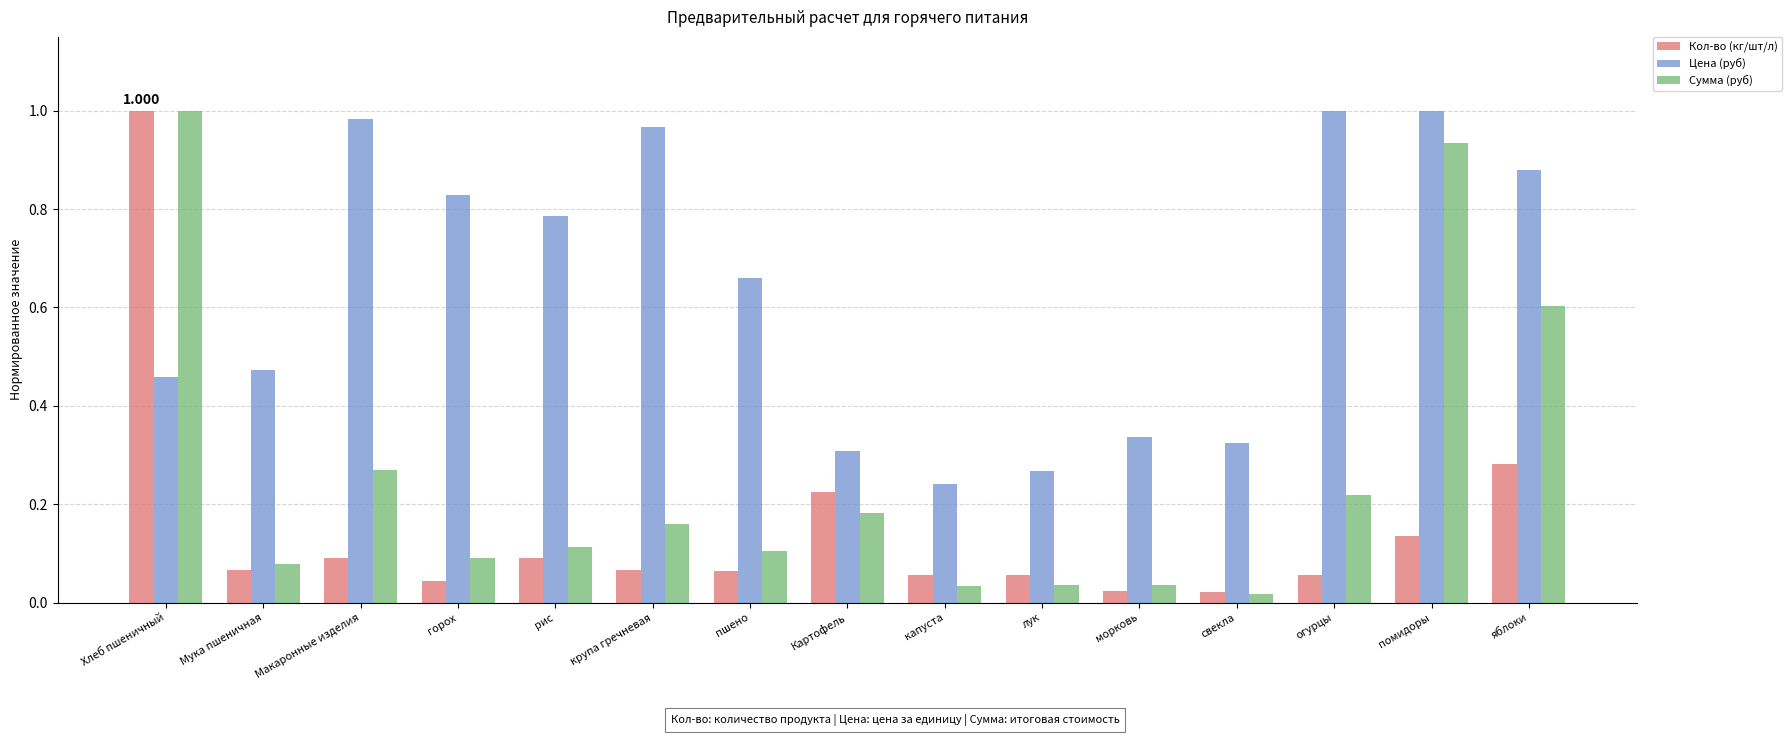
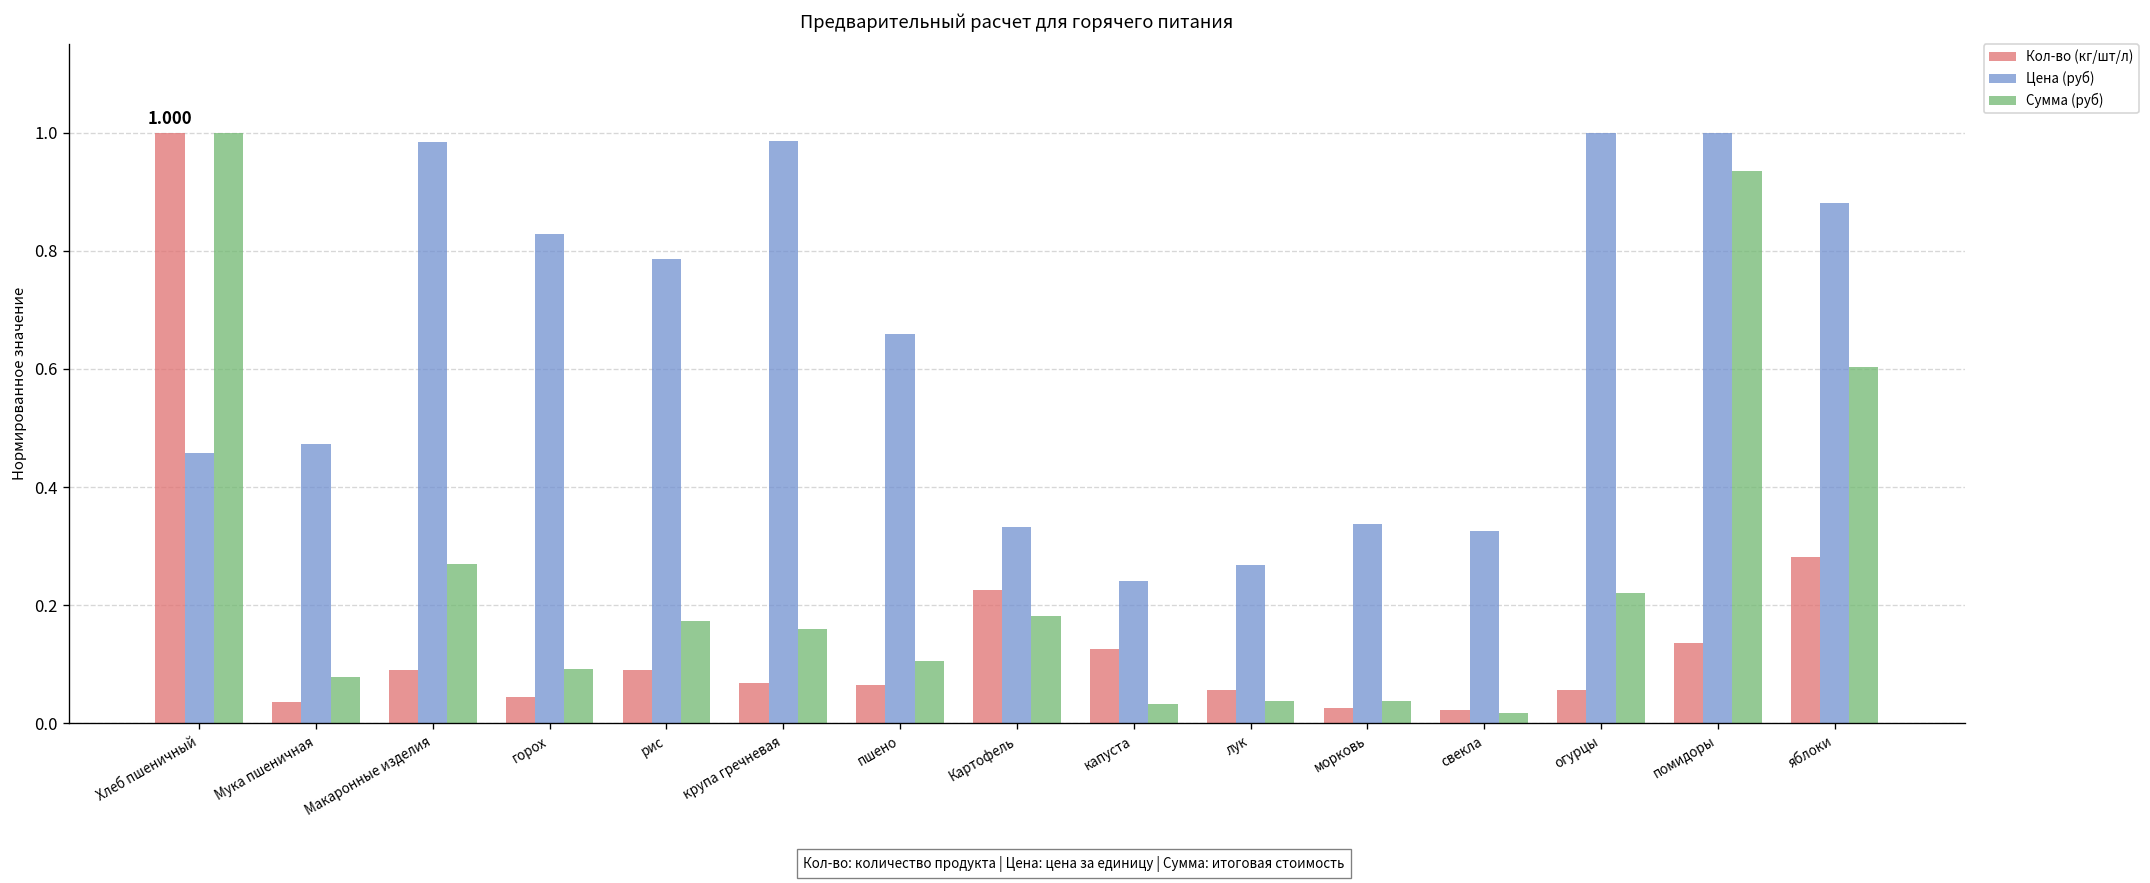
Кол-во (кг/шт/л), Мука пшеничная: 0.07 -> 0.04
Сумма (руб), рис: 0.11 -> 0.17
Цена (руб), крупа гречневая: 0.97 -> 0.99
Цена (руб), Картофель: 0.31 -> 0.33
Кол-во (кг/шт/л), капуста: 0.06 -> 0.13
